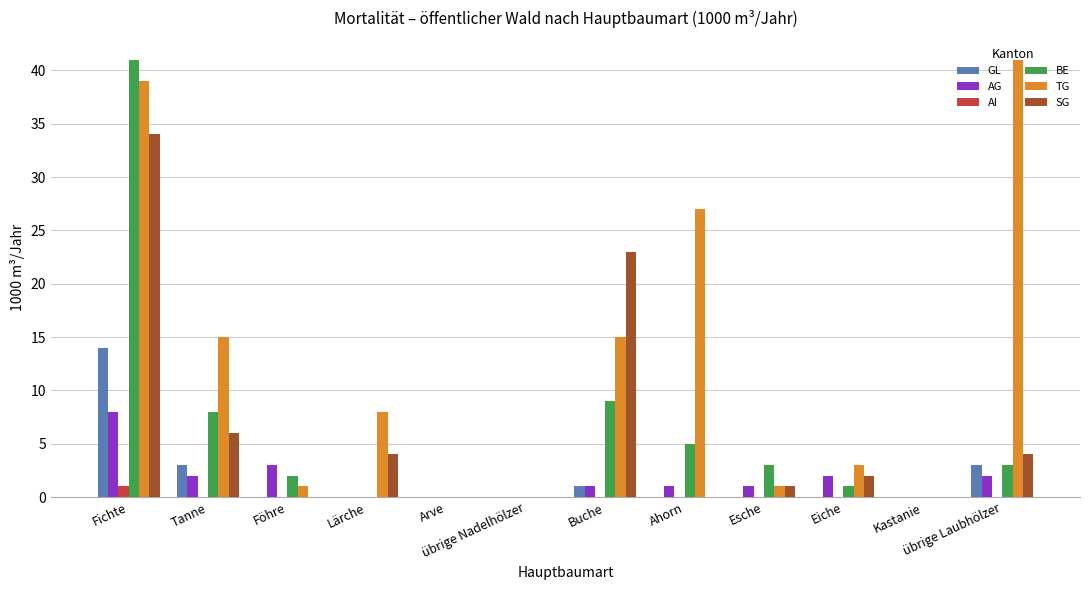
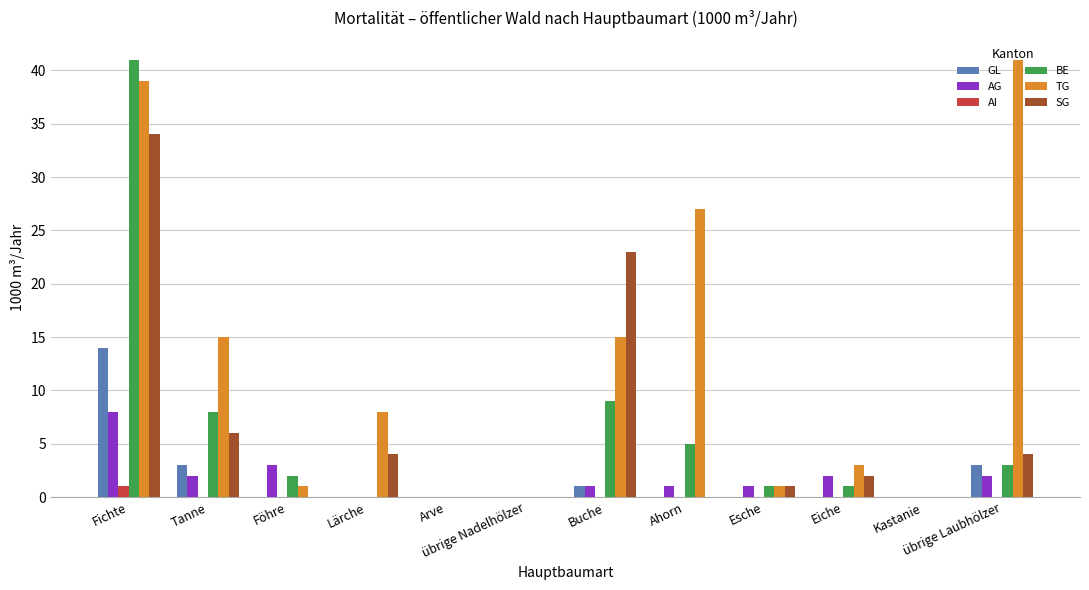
BE, Esche: 3 -> 1
